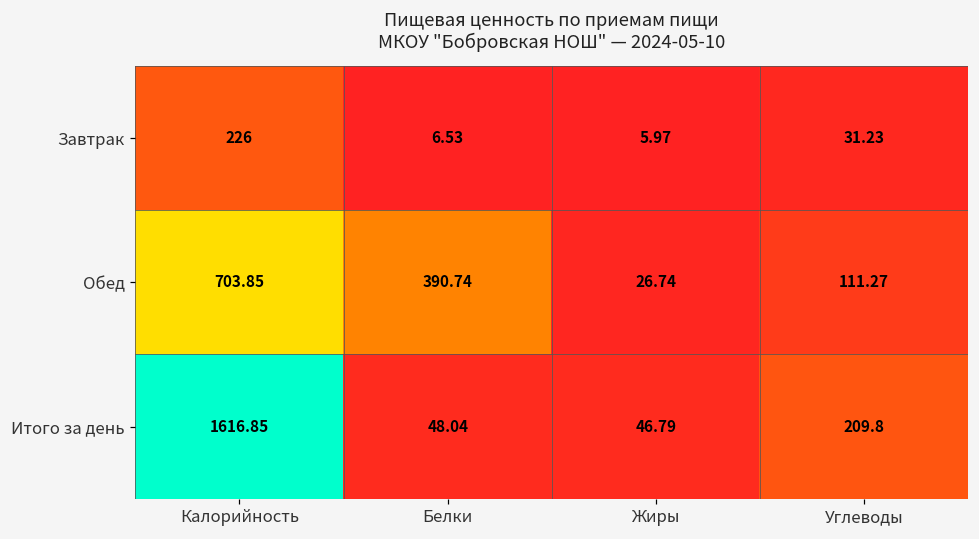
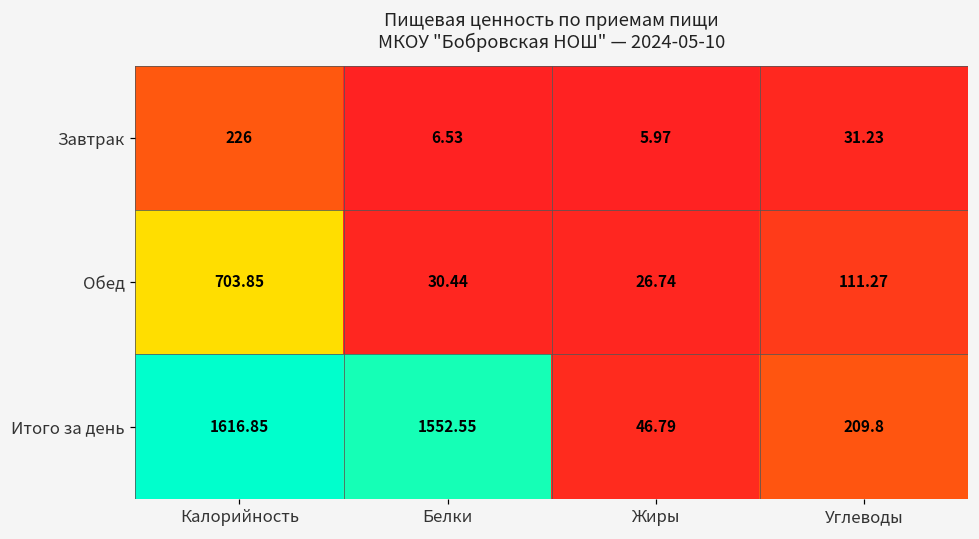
Обед, Белки: 390.74 -> 30.44
Итого за день, Белки: 48.04 -> 1552.55
